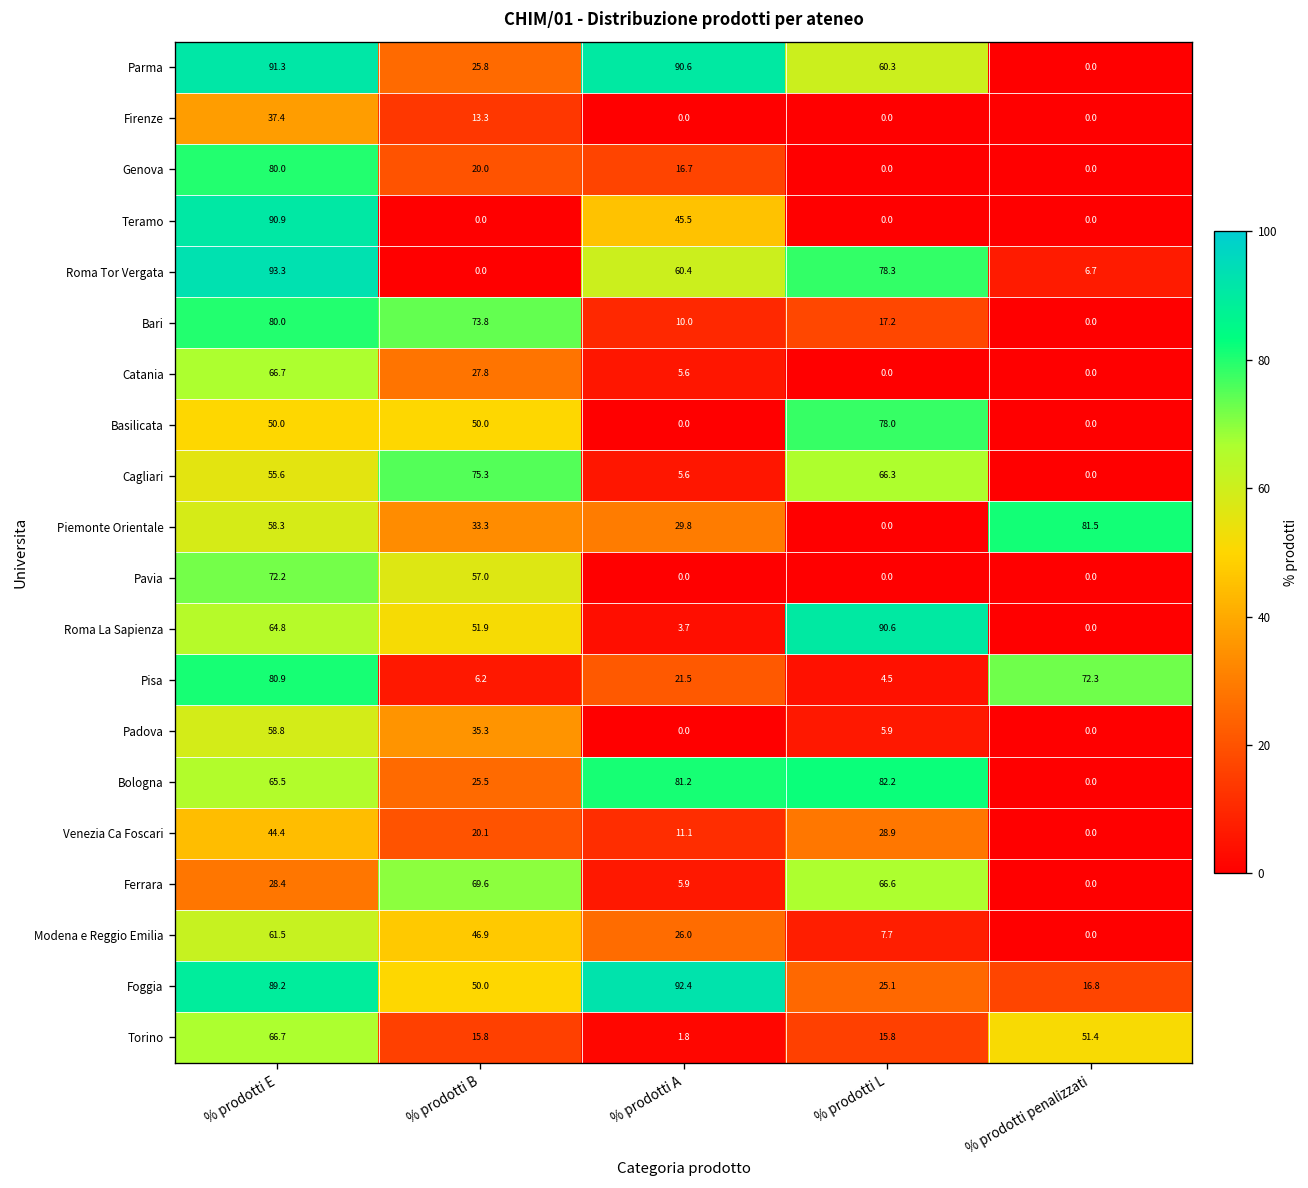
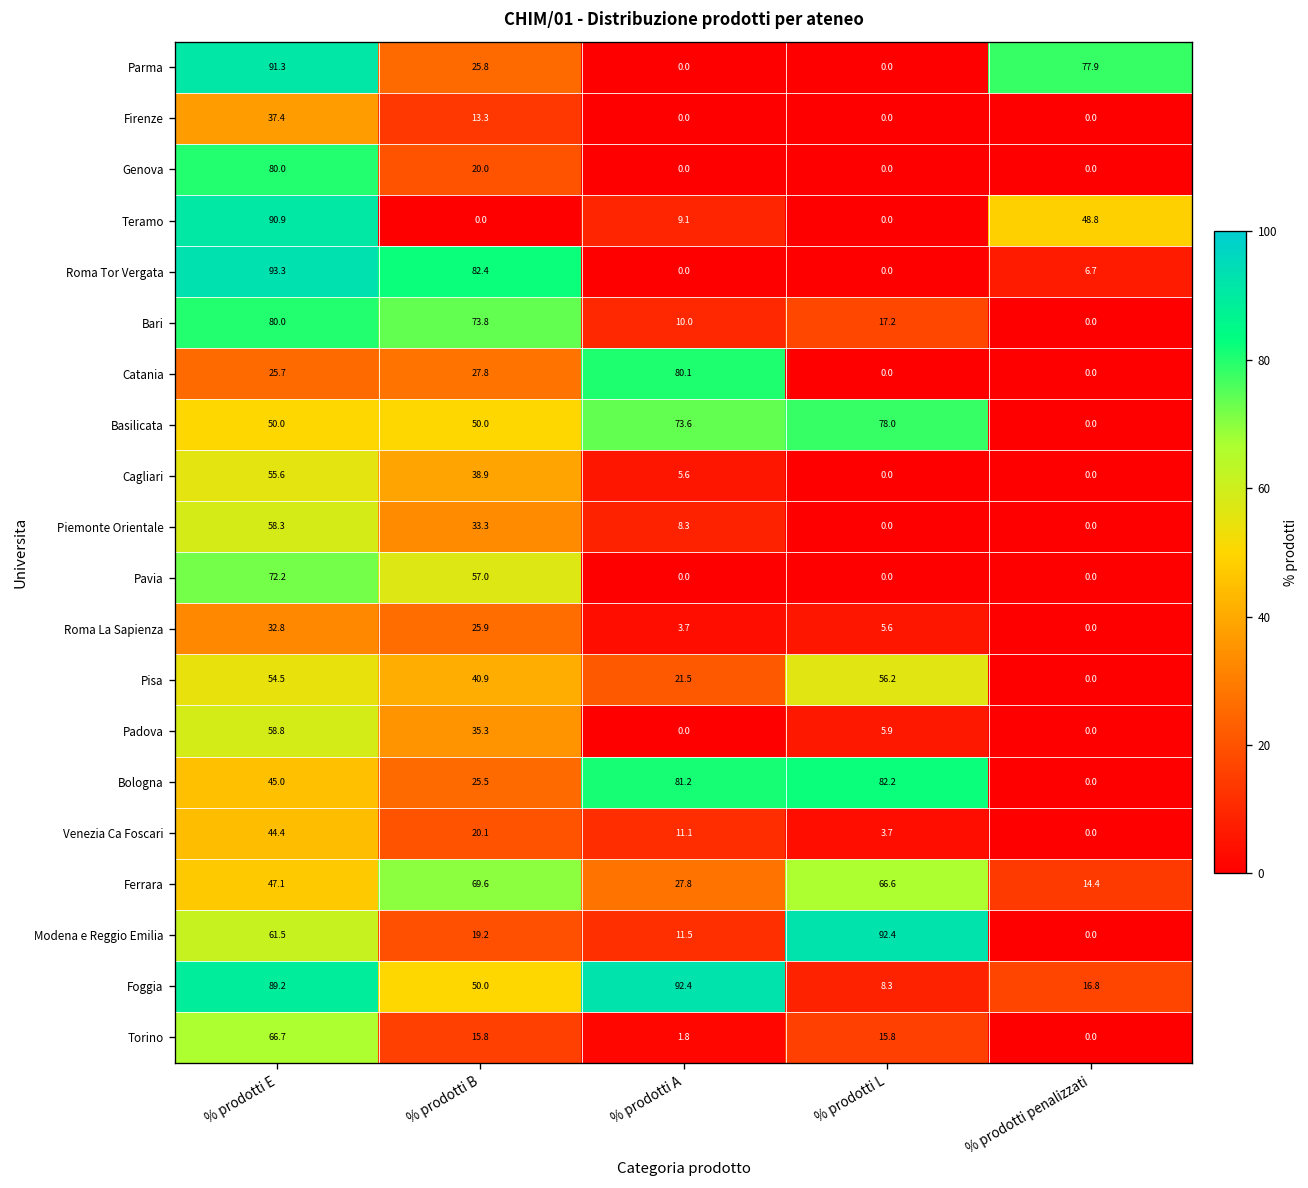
Parma, % prodotti A: 90.6 -> 0.0
Parma, % prodotti L: 60.3 -> 0.0
Parma, % prodotti penalizzati: 0.0 -> 77.9
Genova, % prodotti A: 16.7 -> 0.0
Teramo, % prodotti A: 45.5 -> 9.1
Teramo, % prodotti penalizzati: 0.0 -> 48.8
Roma Tor Vergata, % prodotti B: 0.0 -> 82.4
Roma Tor Vergata, % prodotti A: 60.4 -> 0.0
Roma Tor Vergata, % prodotti L: 78.3 -> 0.0
Catania, % prodotti E: 66.7 -> 25.7
Catania, % prodotti A: 5.6 -> 80.1
Basilicata, % prodotti A: 0.0 -> 73.6
Cagliari, % prodotti B: 75.3 -> 38.9
Cagliari, % prodotti L: 66.3 -> 0.0
Piemonte Orientale, % prodotti A: 29.8 -> 8.3
Piemonte Orientale, % prodotti penalizzati: 81.5 -> 0.0
Roma La Sapienza, % prodotti E: 64.8 -> 32.8
Roma La Sapienza, % prodotti B: 51.9 -> 25.9
Roma La Sapienza, % prodotti L: 90.6 -> 5.6
Pisa, % prodotti E: 80.9 -> 54.5
Pisa, % prodotti B: 6.2 -> 40.9
Pisa, % prodotti L: 4.5 -> 56.2
Pisa, % prodotti penalizzati: 72.3 -> 0.0
Bologna, % prodotti E: 65.5 -> 45.0
Venezia Ca Foscari, % prodotti L: 28.9 -> 3.7
Ferrara, % prodotti E: 28.4 -> 47.1
Ferrara, % prodotti A: 5.9 -> 27.8
Ferrara, % prodotti penalizzati: 0.0 -> 14.4
Modena e Reggio Emilia, % prodotti B: 46.9 -> 19.2
Modena e Reggio Emilia, % prodotti A: 26.0 -> 11.5
Modena e Reggio Emilia, % prodotti L: 7.7 -> 92.4
Foggia, % prodotti L: 25.1 -> 8.3
Torino, % prodotti penalizzati: 51.4 -> 0.0
